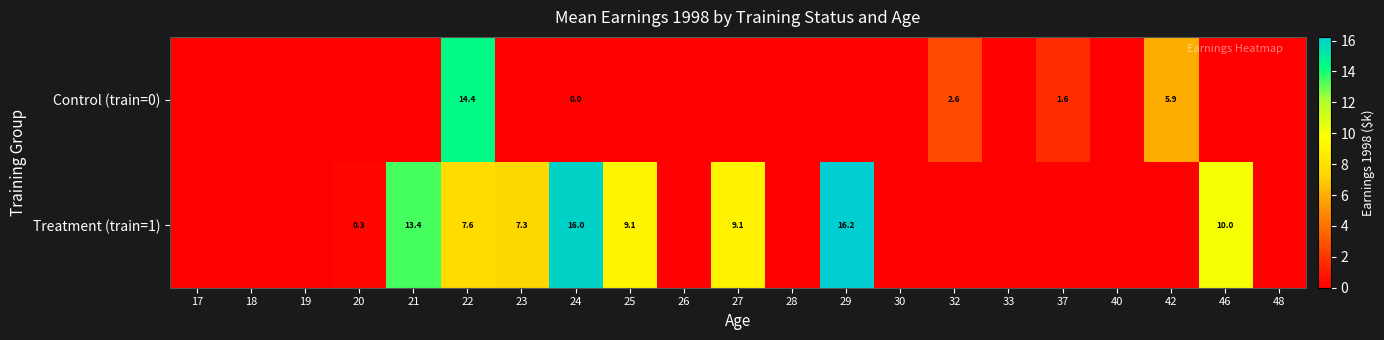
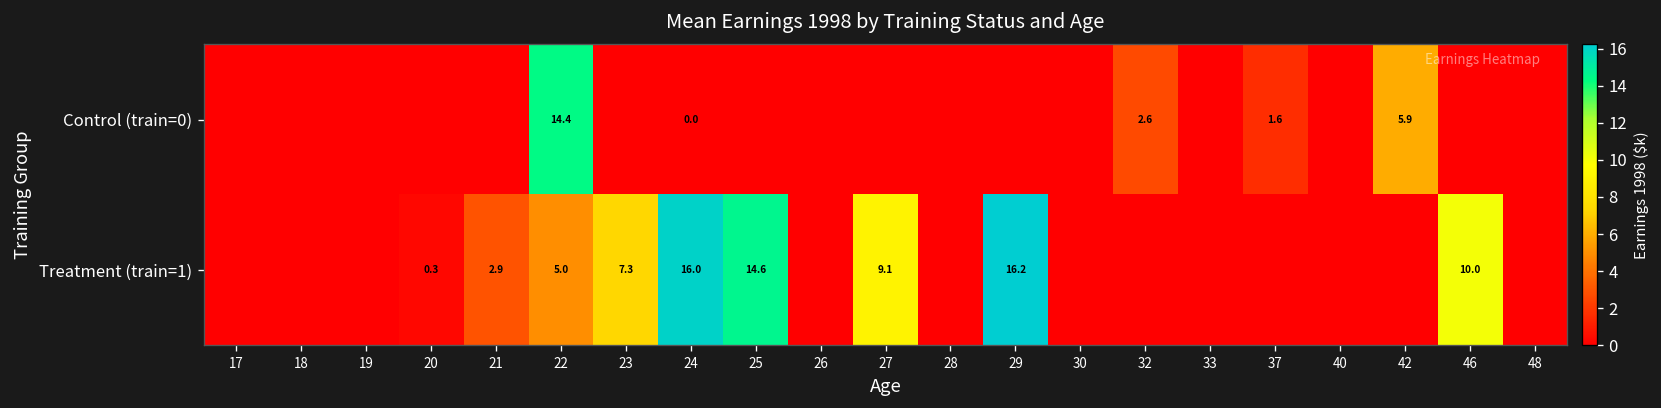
Treatment (train=1), 21: 13.4 -> 2.9
Treatment (train=1), 22: 7.6 -> 5.0
Treatment (train=1), 25: 9.1 -> 14.6
